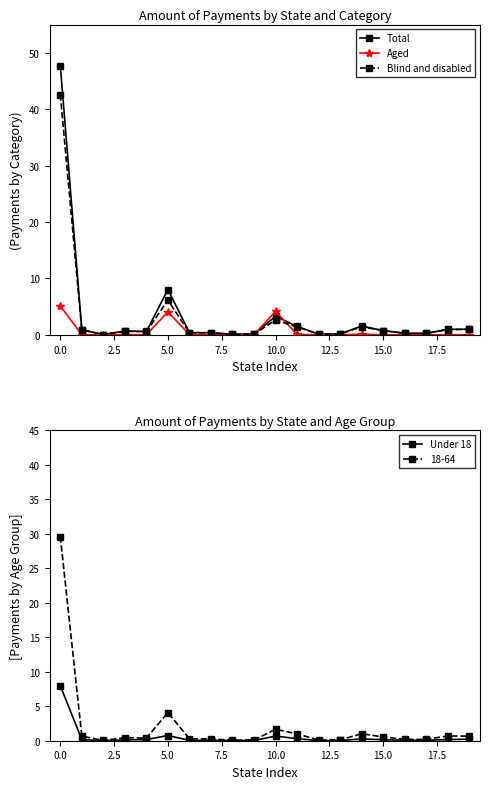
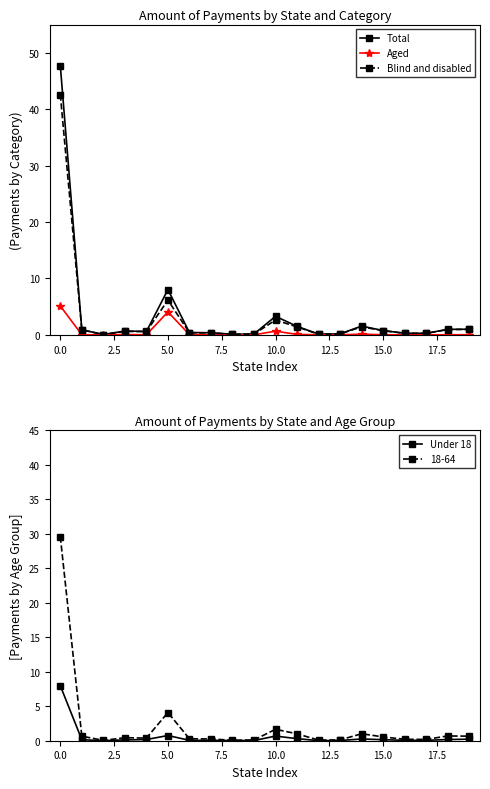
Amount of Payments by State and Category, Aged, 10.0: 4 -> 1
